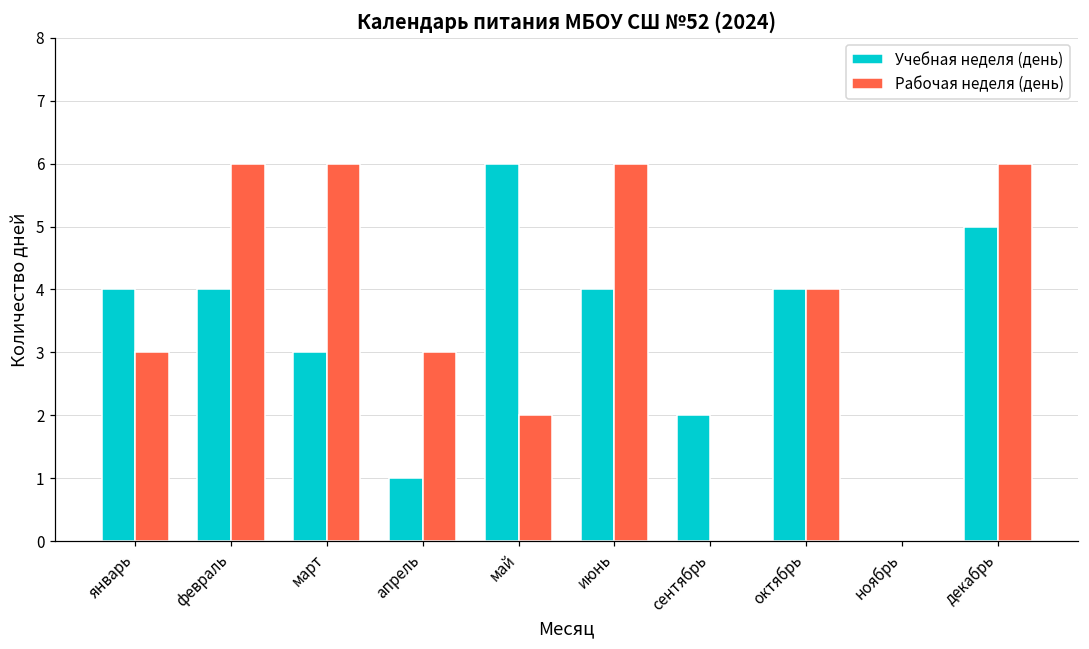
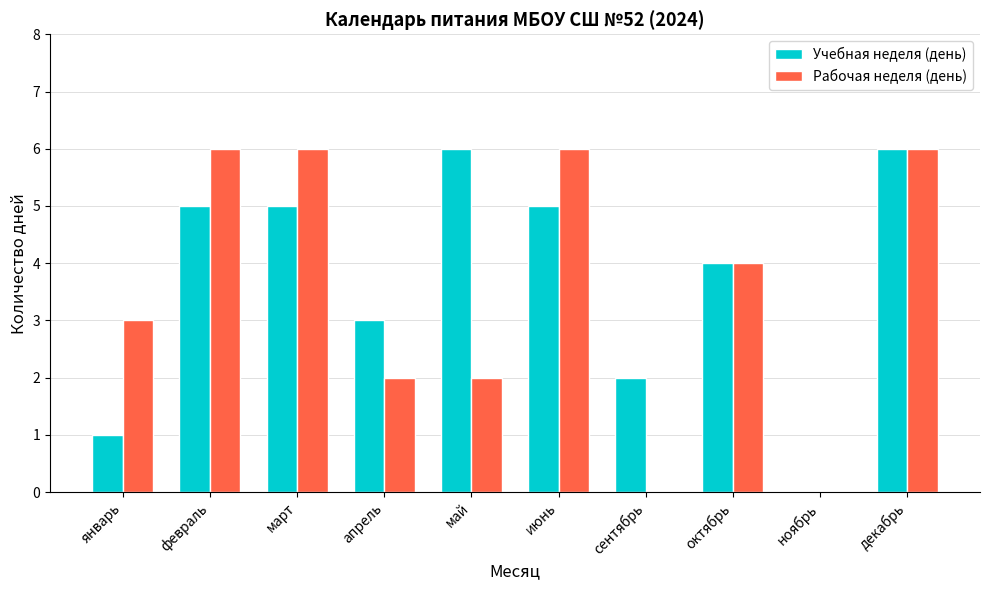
Учебная неделя (день), январь: 4 -> 1
Учебная неделя (день), февраль: 4 -> 5
Учебная неделя (день), март: 3 -> 5
Учебная неделя (день), апрель: 1 -> 3
Рабочая неделя (день), апрель: 3 -> 2
Учебная неделя (день), июнь: 4 -> 5
Учебная неделя (день), декабрь: 5 -> 6
